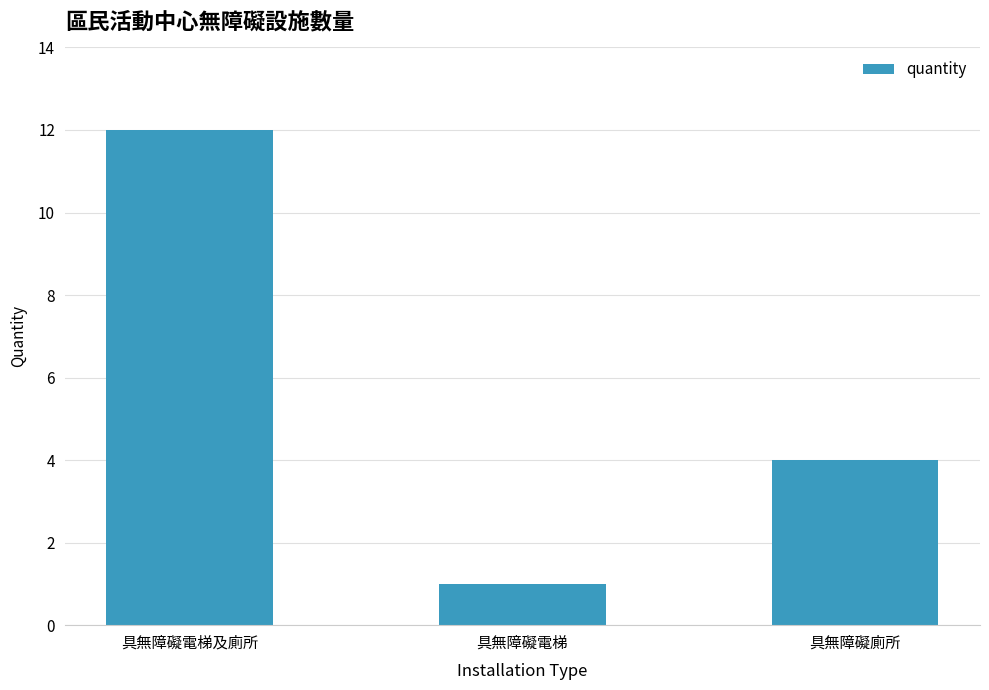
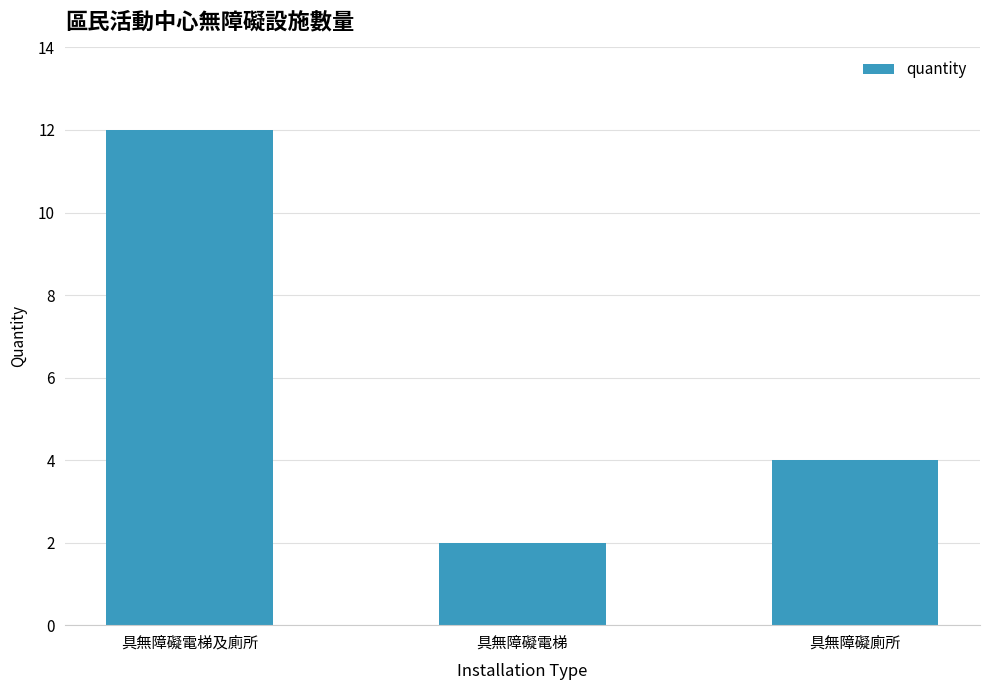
具無障礙電梯: 1 -> 2
